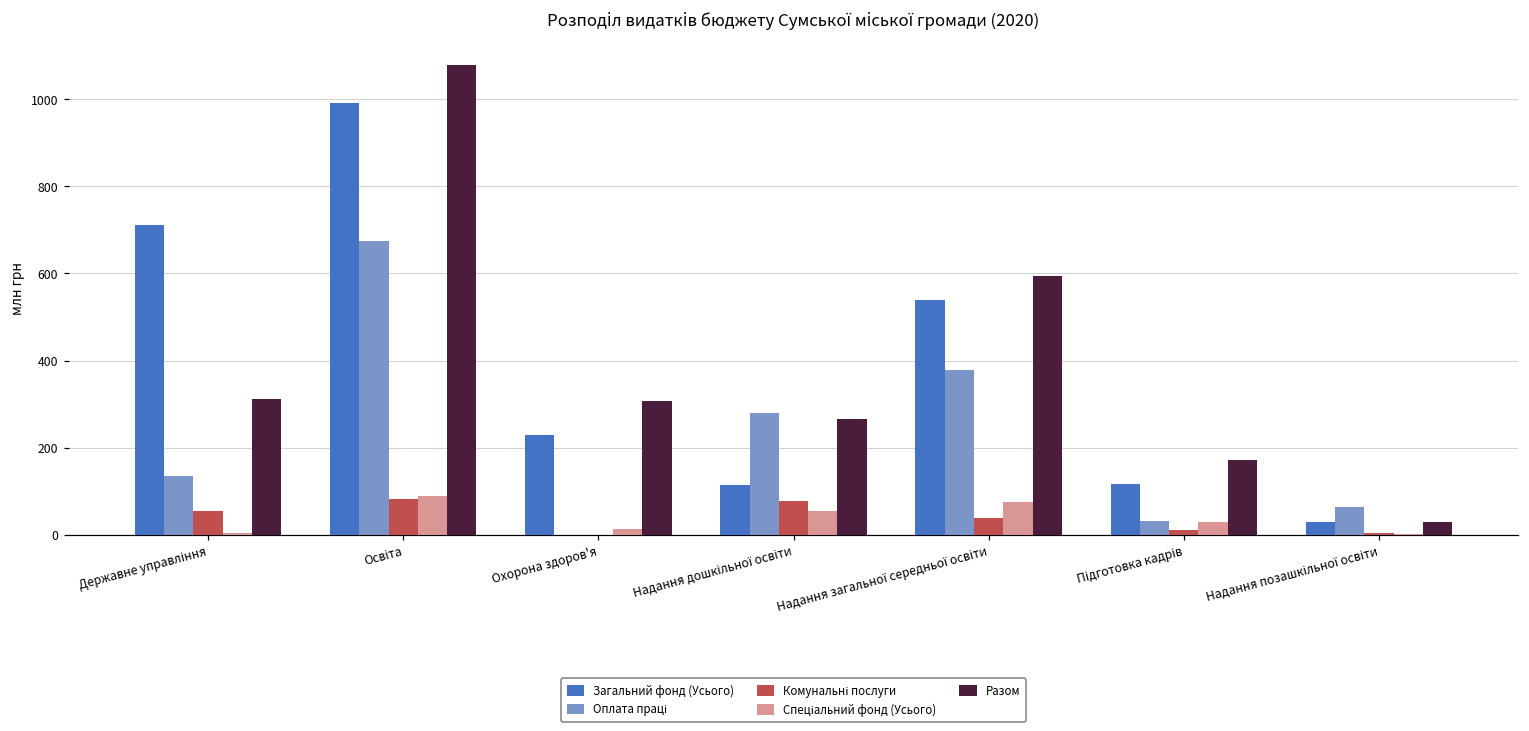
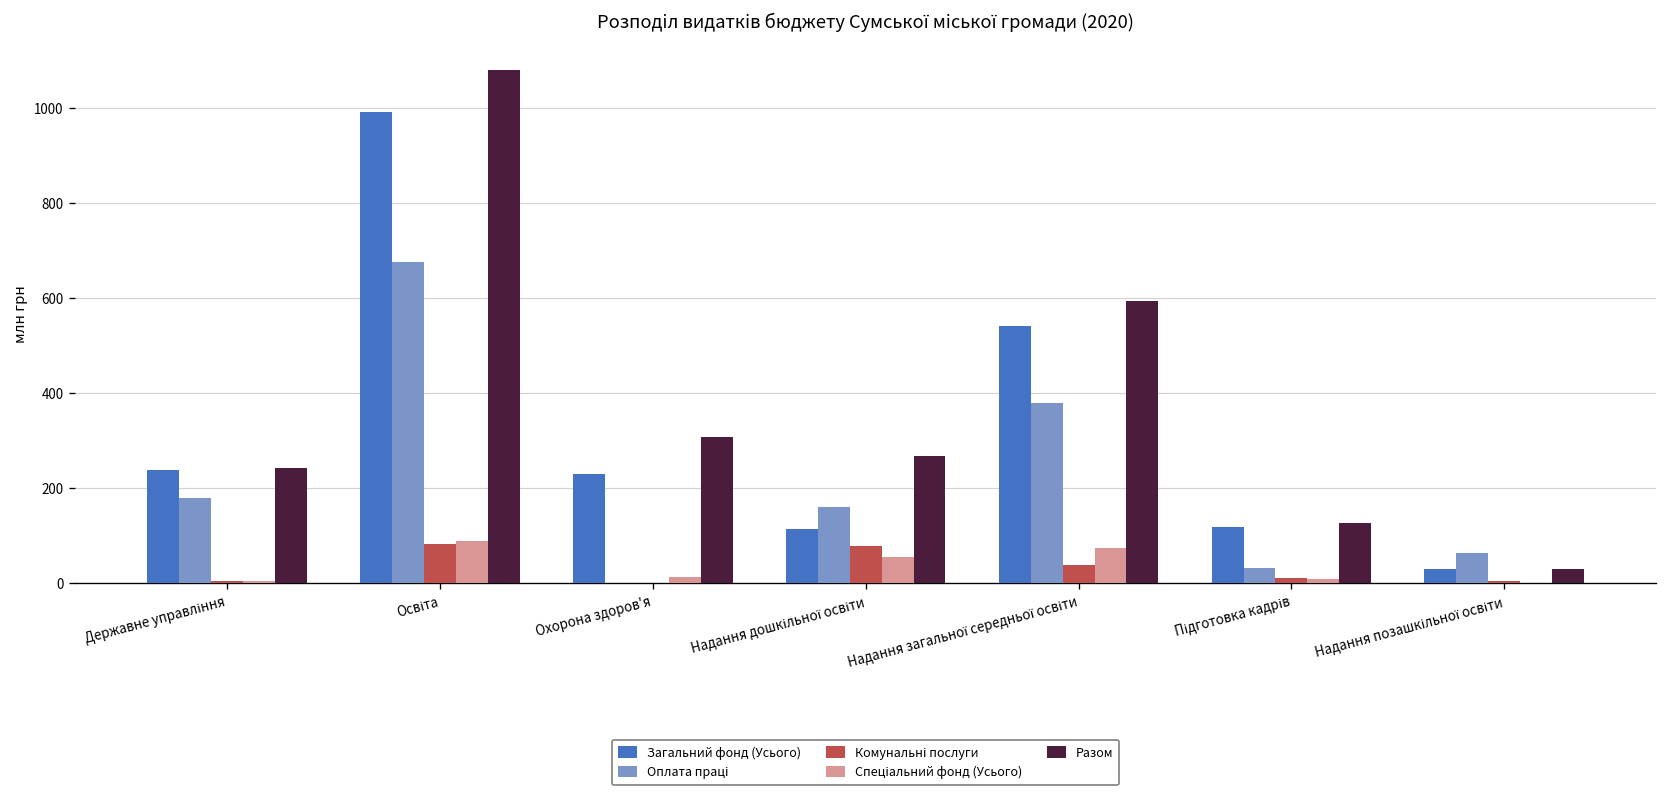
Загальний фонд (Усього), Державне управління: 710 -> 240
Оплата праці, Державне управління: 140 -> 180
Комунальні послуги, Державне управління: 50 -> 0
Разом, Державне управління: 310 -> 240
Оплата праці, Надання дошкільної освіти: 280 -> 160
Спеціальний фонд (Усього), Підготовка кадрів: 30 -> 10
Разом, Підготовка кадрів: 170 -> 130
